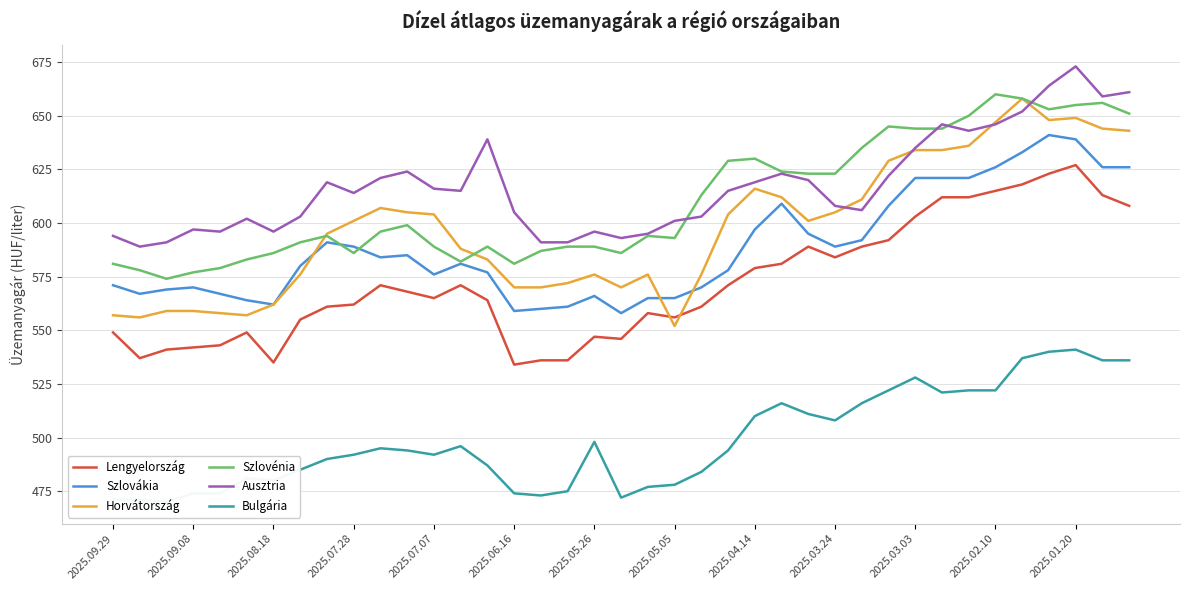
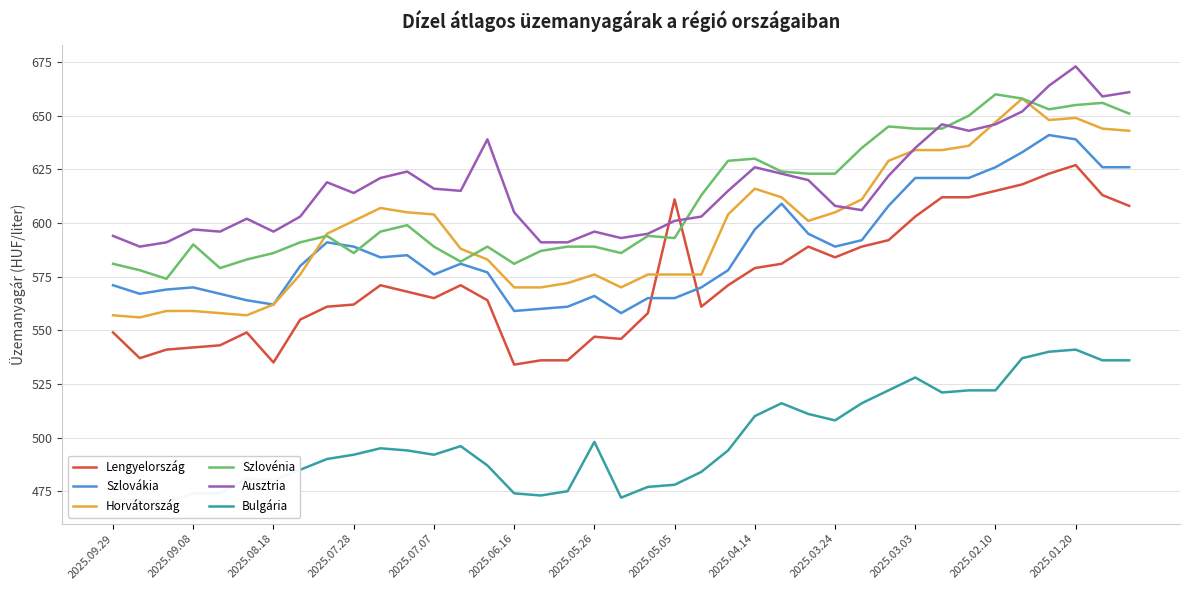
Szlovénia, 2025.09.08: 577 -> 590
Lengyelország, 2025.05.05: 556 -> 611
Horvátország, 2025.05.05: 552 -> 576
Ausztria, 2025.04.14: 619 -> 626
